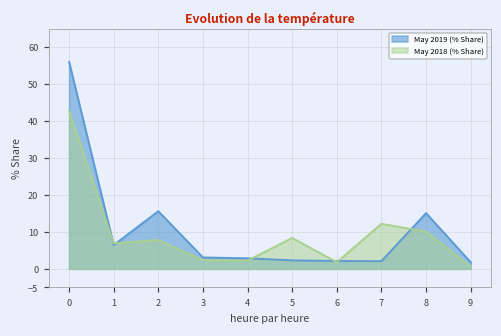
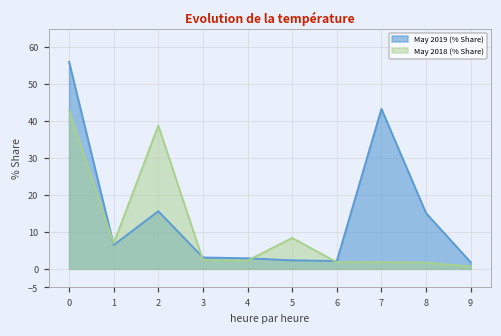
May 2018 (% Share), 2: 8 -> 39
May 2019 (% Share), 7: 2 -> 43
May 2018 (% Share), 7: 12 -> 2
May 2018 (% Share), 8: 10 -> 2
